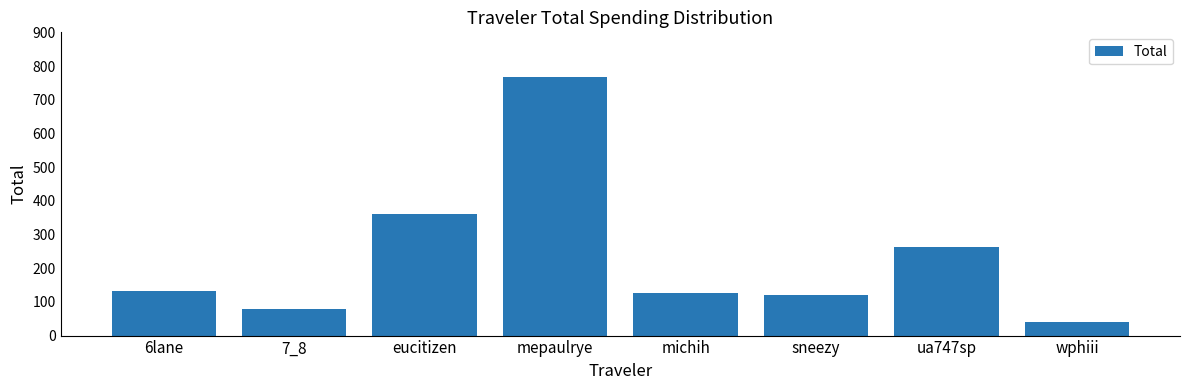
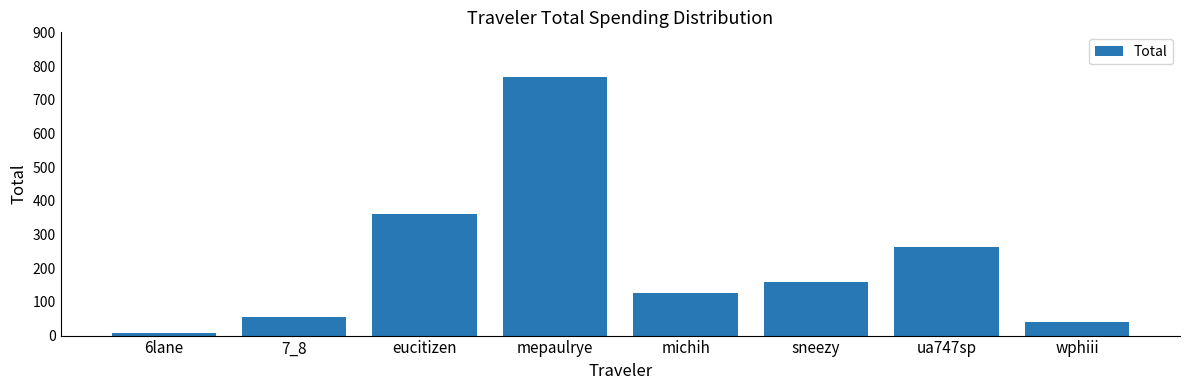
6lane: 130 -> 10
7_8: 80 -> 50
sneezy: 120 -> 160
